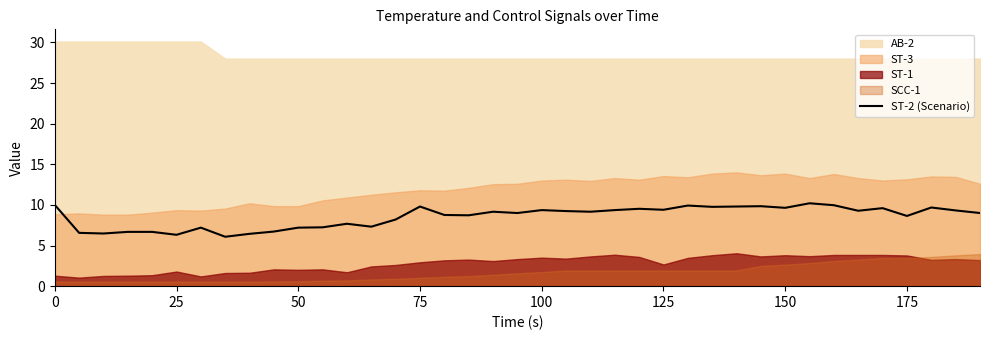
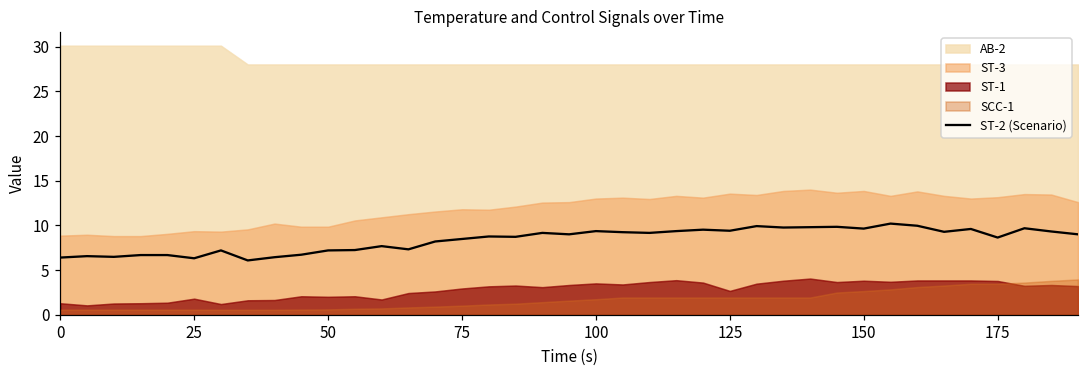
ST-2 (Scenario), 0: 10 -> 6
ST-2 (Scenario), 75: 10 -> 8
